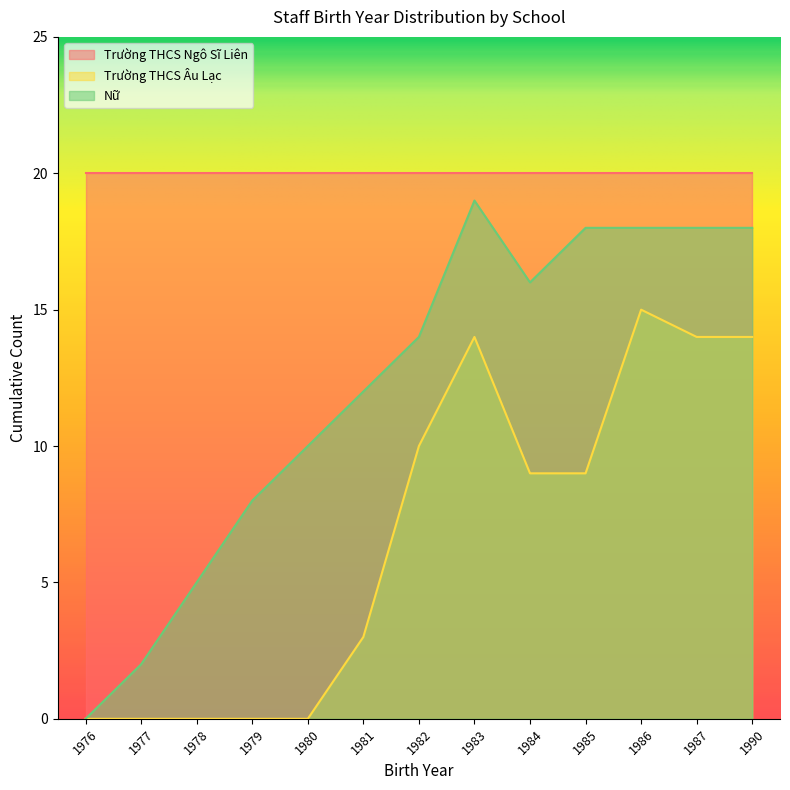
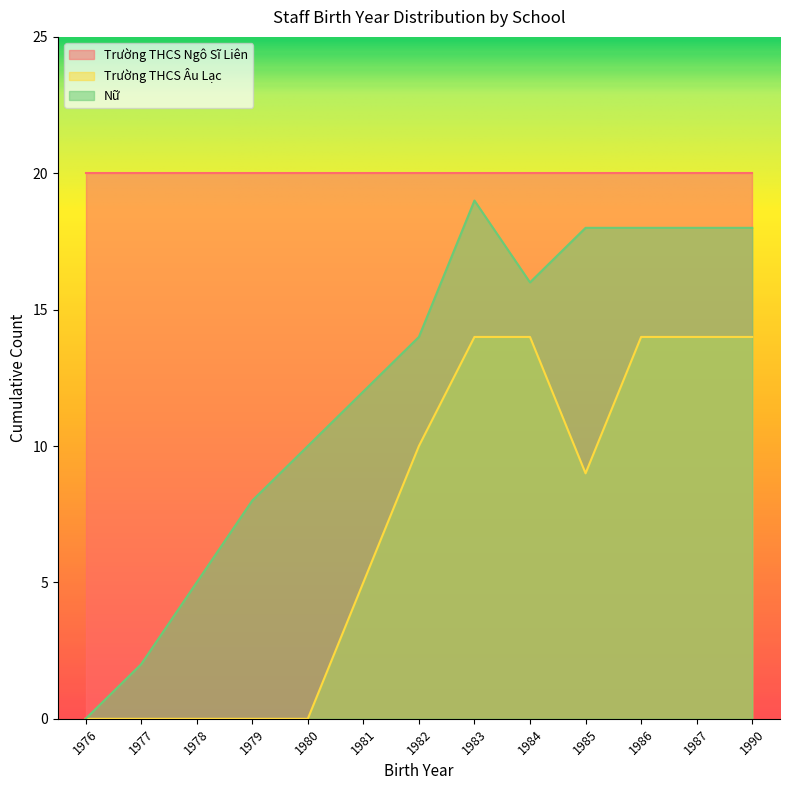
Trường THCS Âu Lạc, 1981: 3 -> 5
Trường THCS Âu Lạc, 1984: 9 -> 14
Trường THCS Âu Lạc, 1986: 15 -> 14
